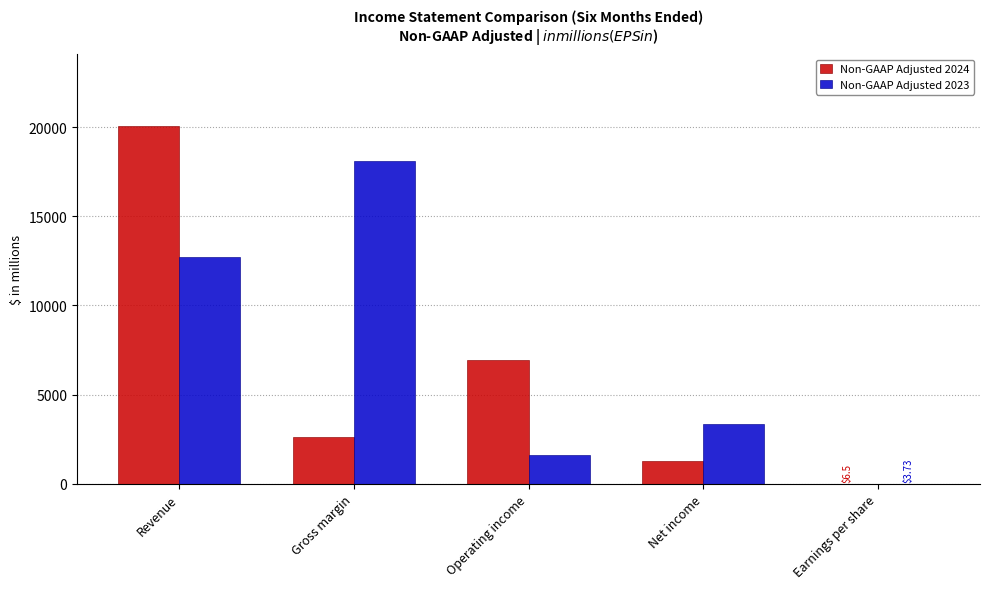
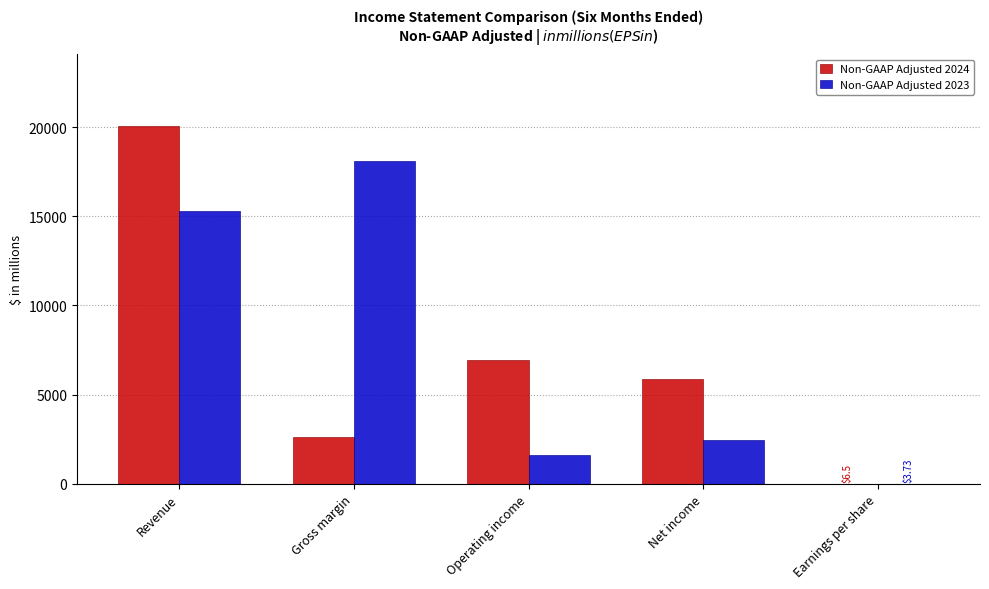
Non-GAAP Adjusted 2023, Revenue: 12700 -> 15300
Non-GAAP Adjusted 2024, Net income: 1300 -> 5900
Non-GAAP Adjusted 2023, Net income: 3400 -> 2500
